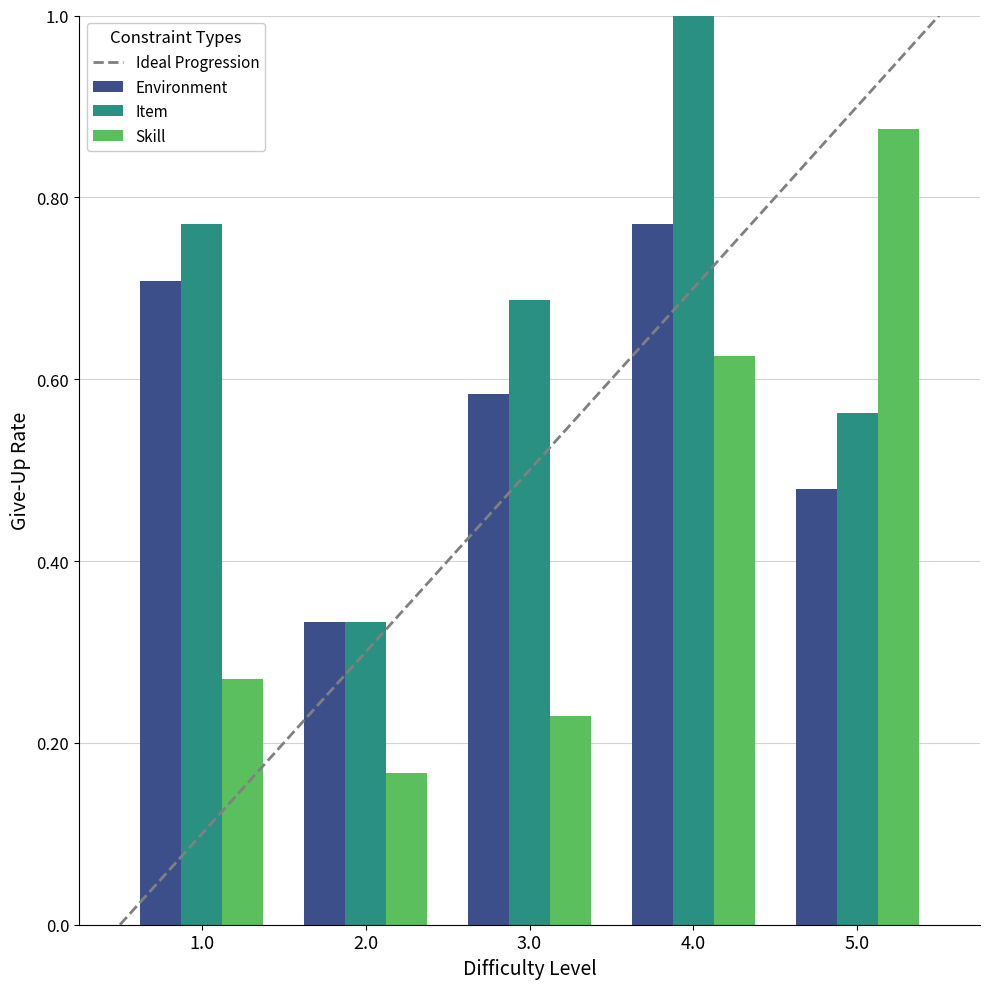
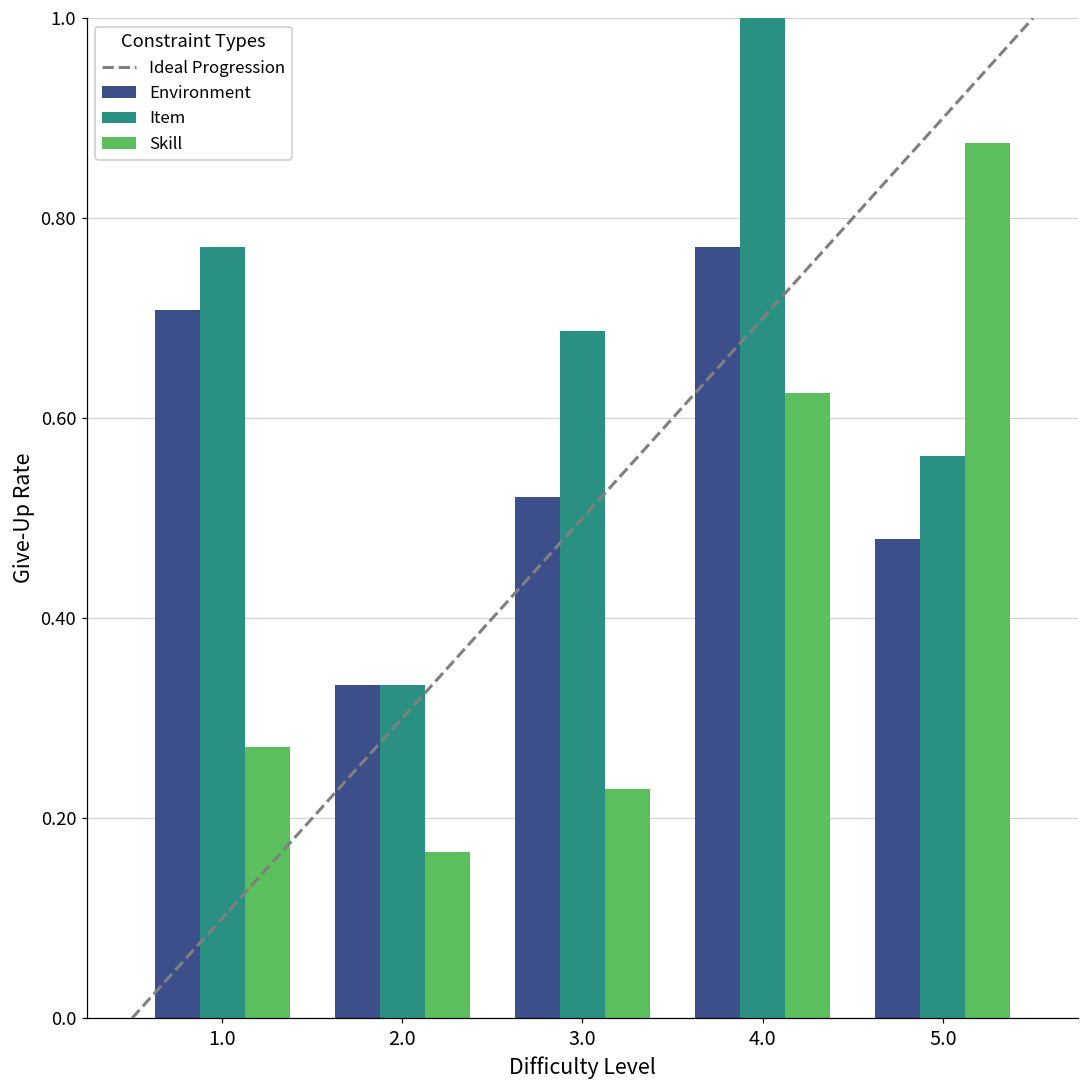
Environment, 3.0: 0.58 -> 0.52
